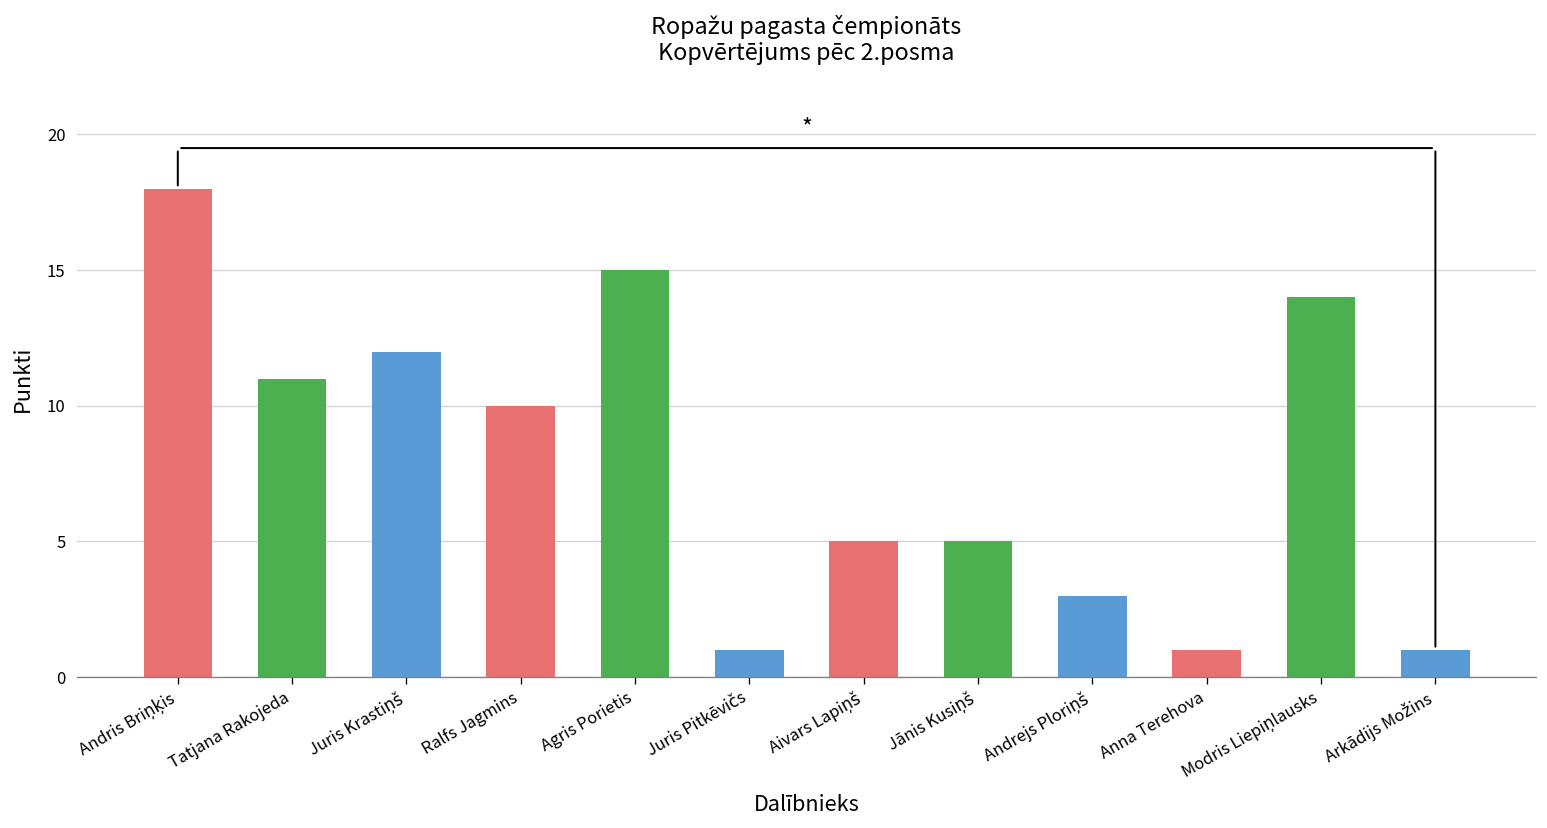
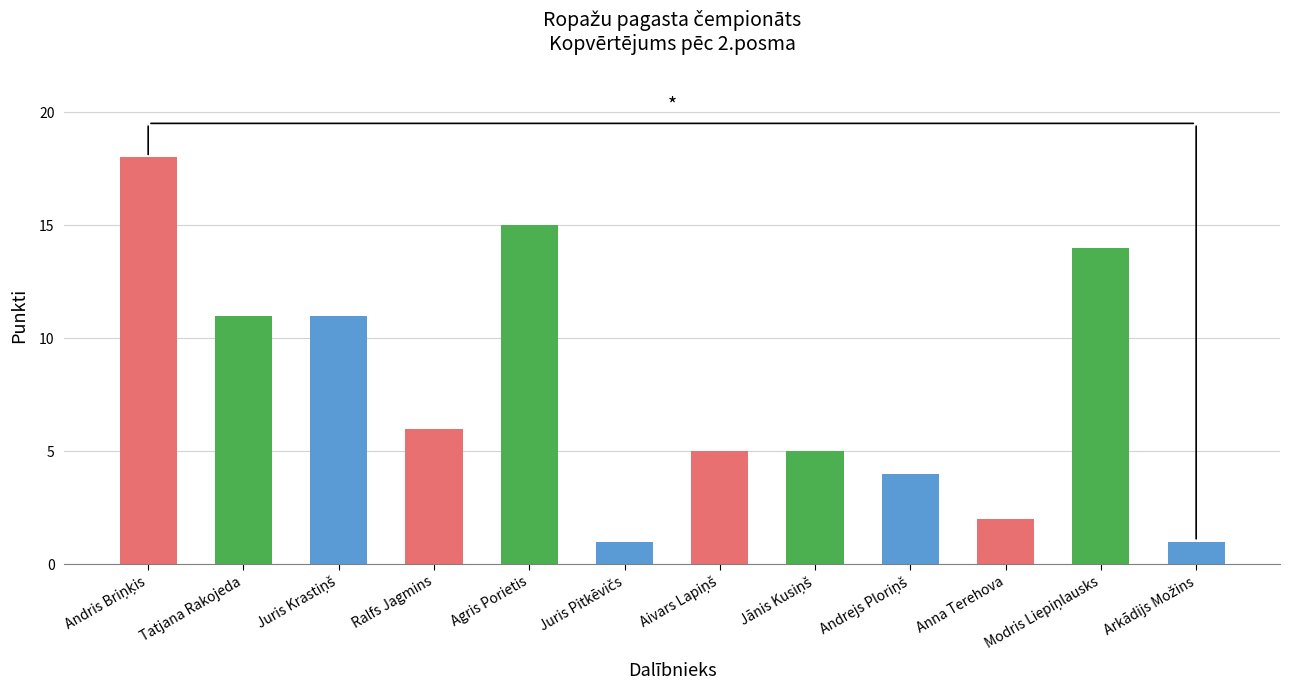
Juris Krastiņš: 12 -> 11
Ralfs Jagmins: 10 -> 6
Andrejs Ploriņš: 3 -> 4
Anna Terehova: 1 -> 2
